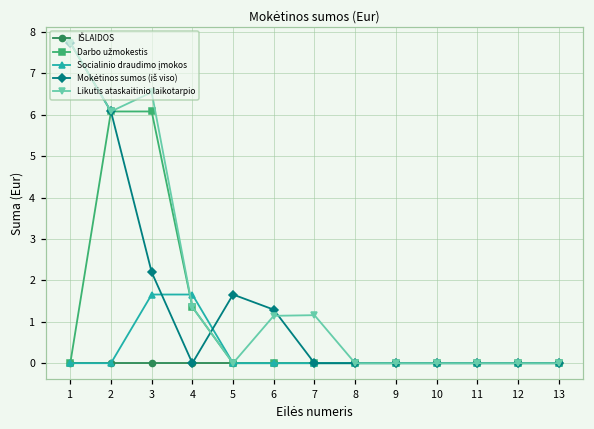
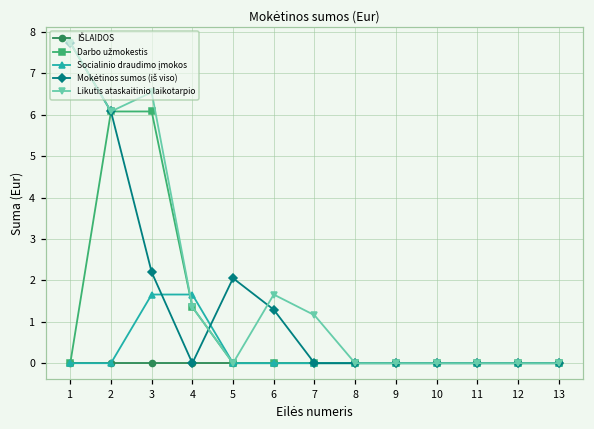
Mokėtinos sumos (iš viso), 5: 1.7 -> 2.1
Likutis ataskaitinio laikotarpio, 6: 1.1 -> 1.7
